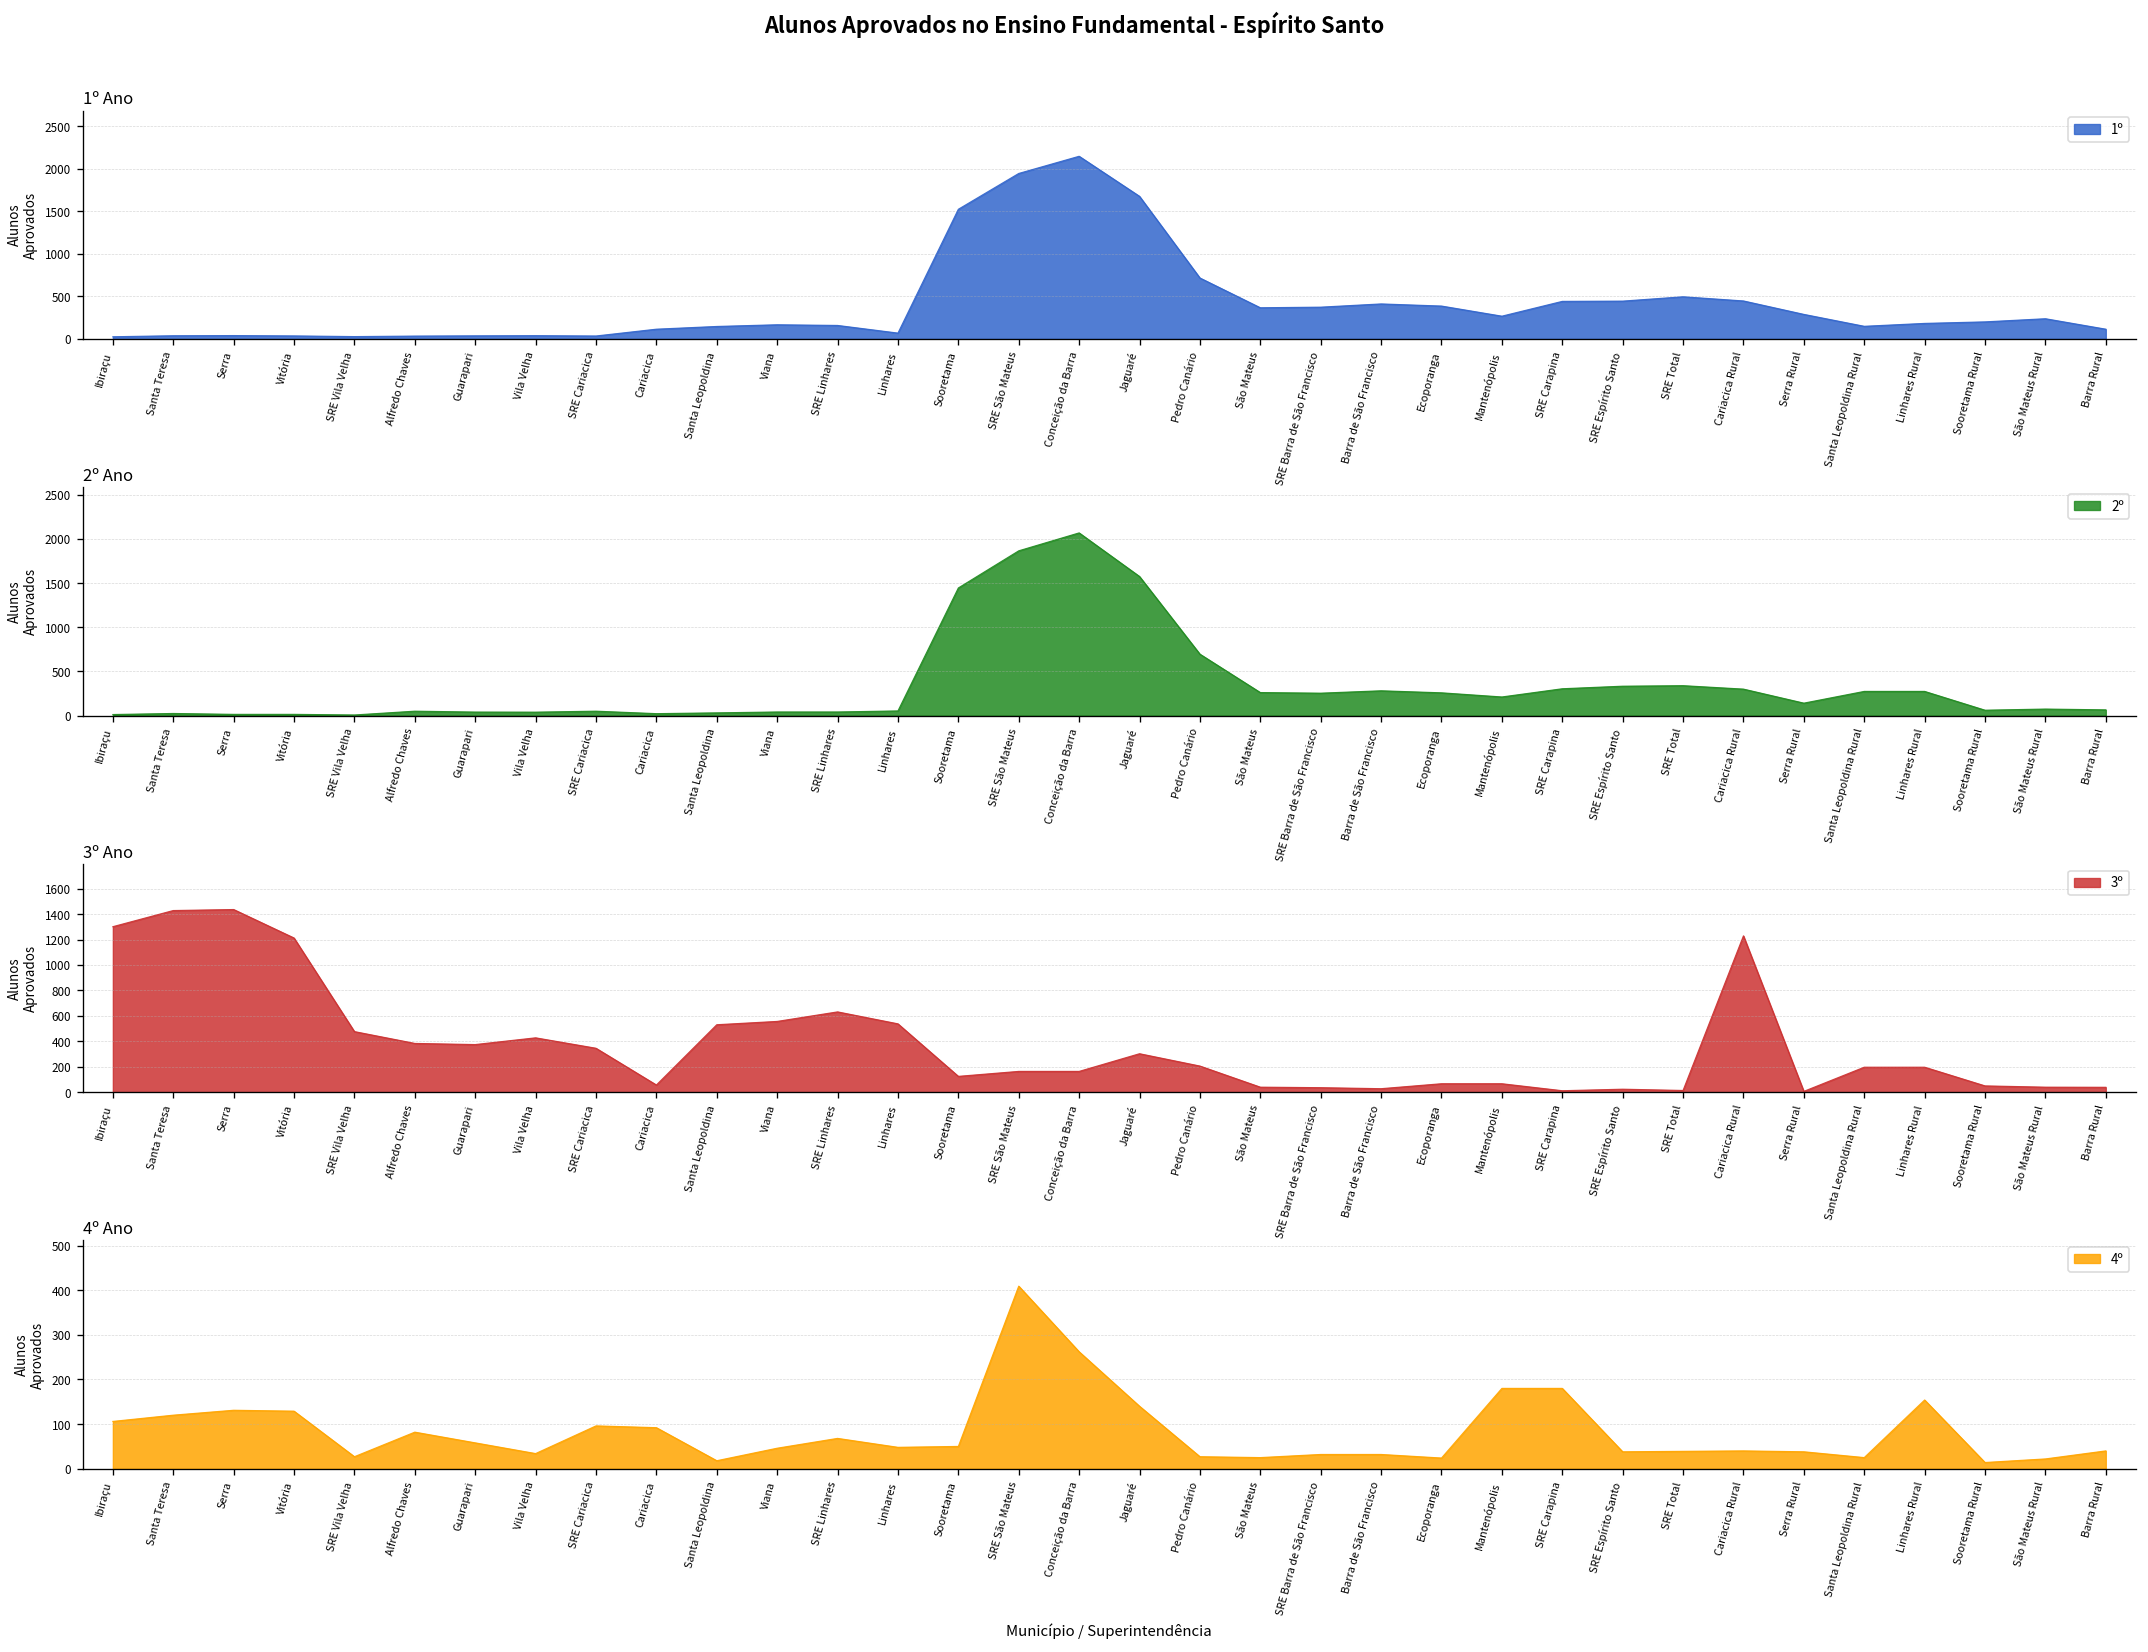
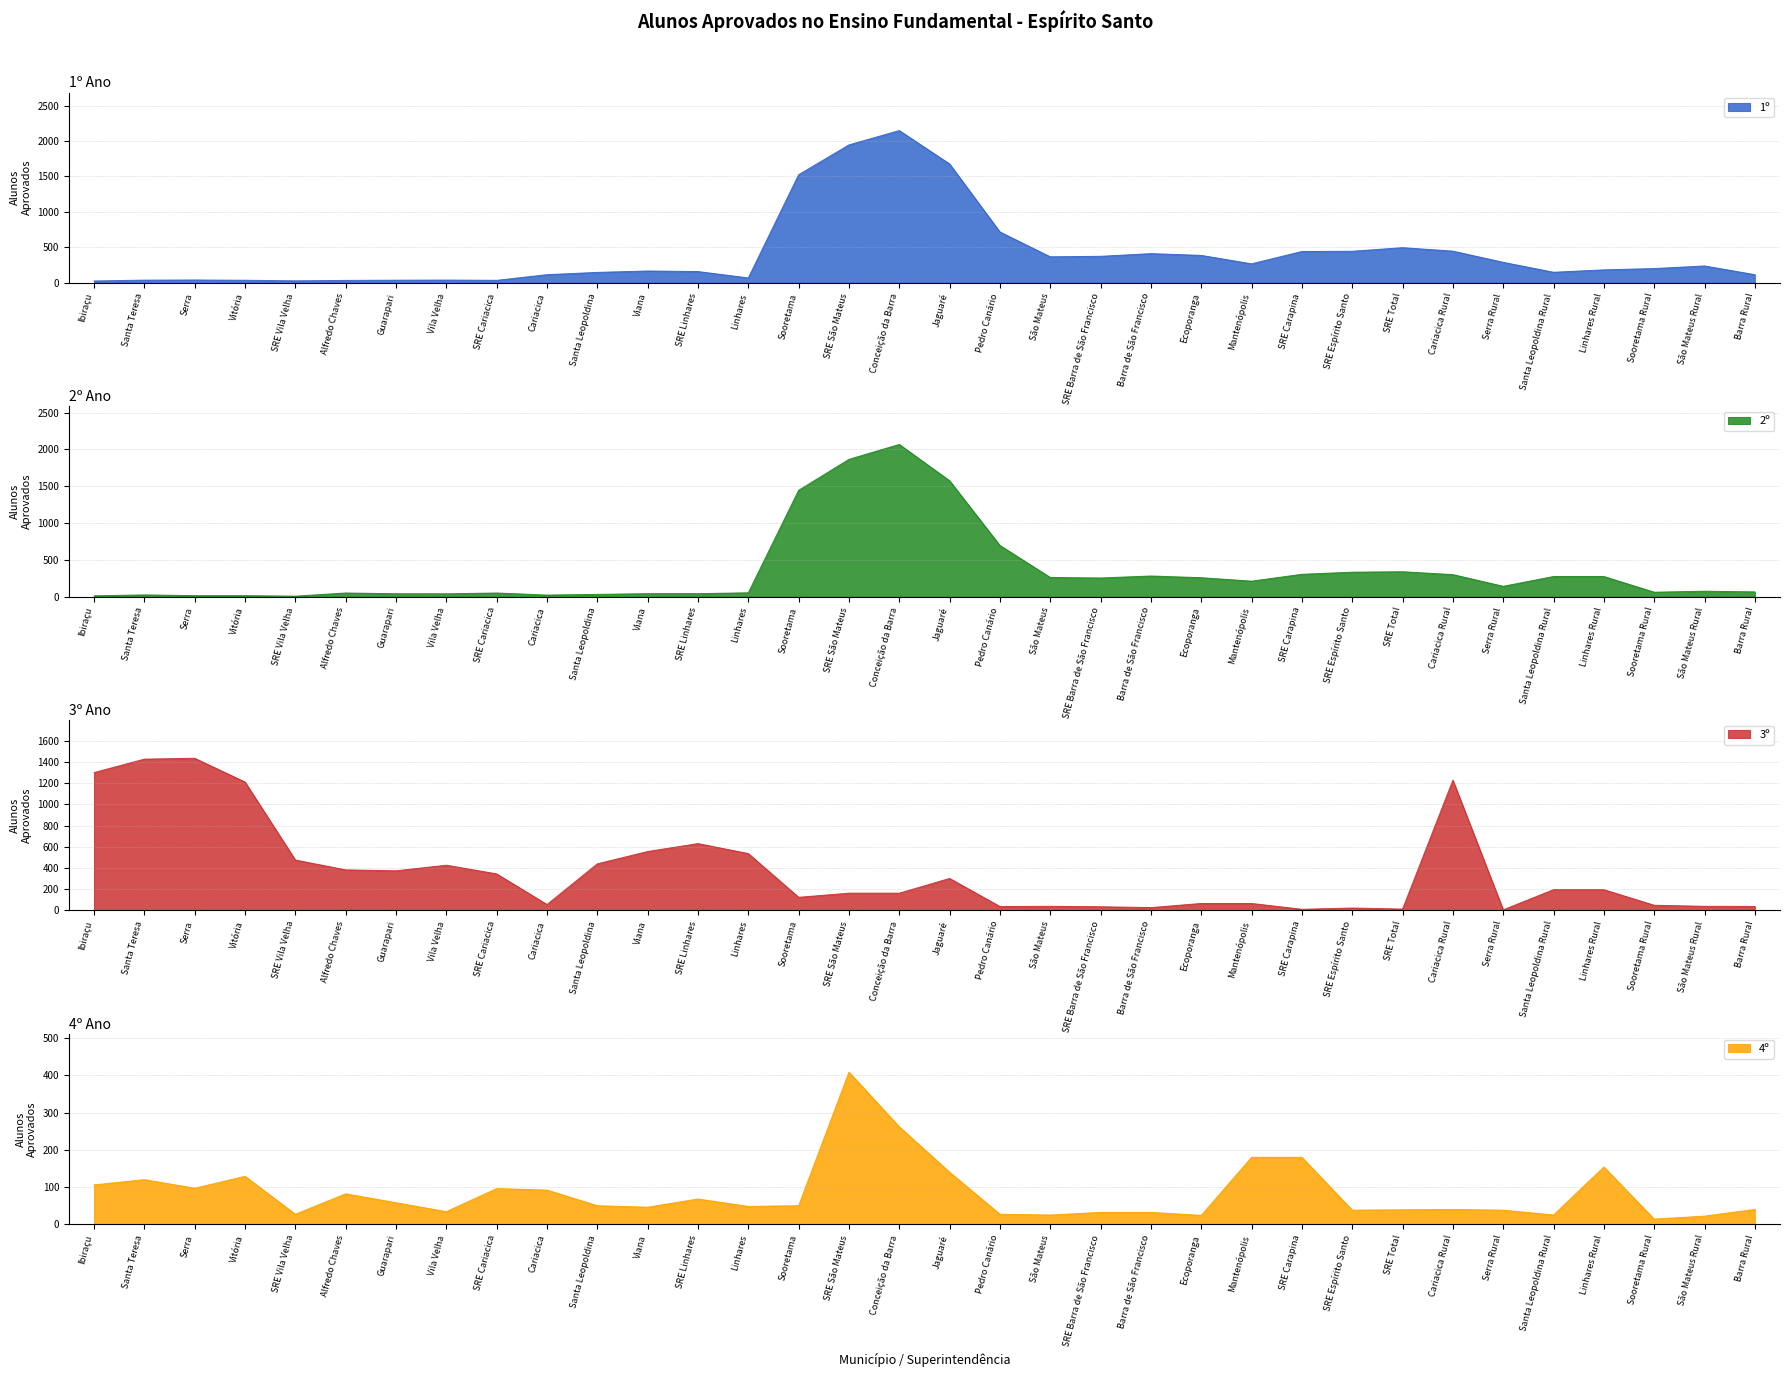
3º Ano, Santa Leopoldina: 530 -> 440
3º Ano, Pedro Canário: 210 -> 40
4º Ano, Serra: 130 -> 100
4º Ano, Santa Leopoldina: 20 -> 50
